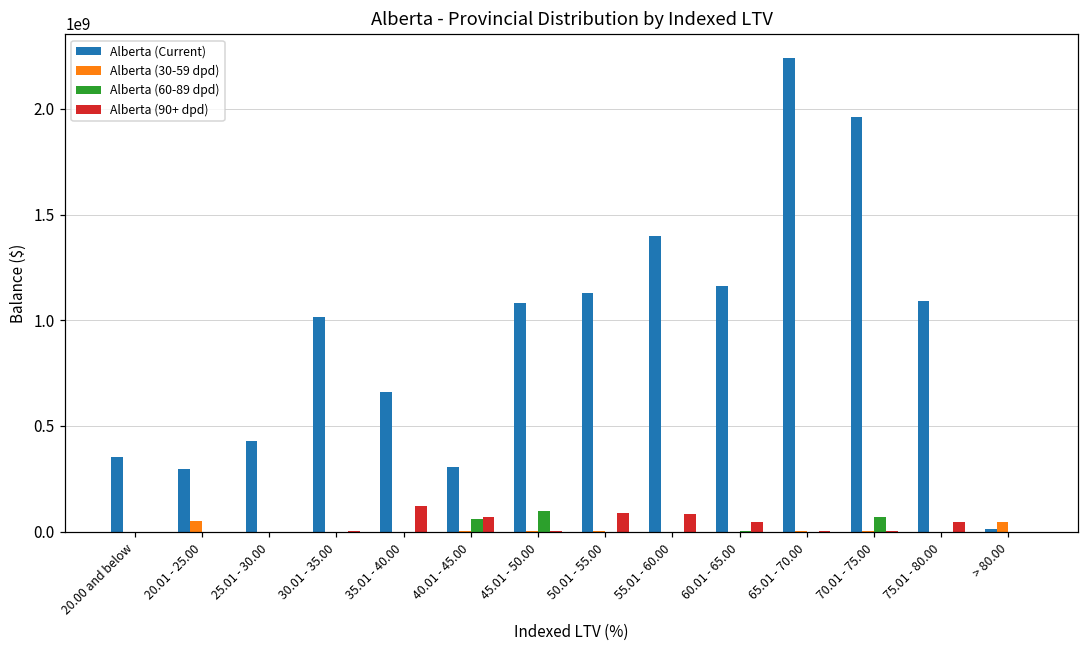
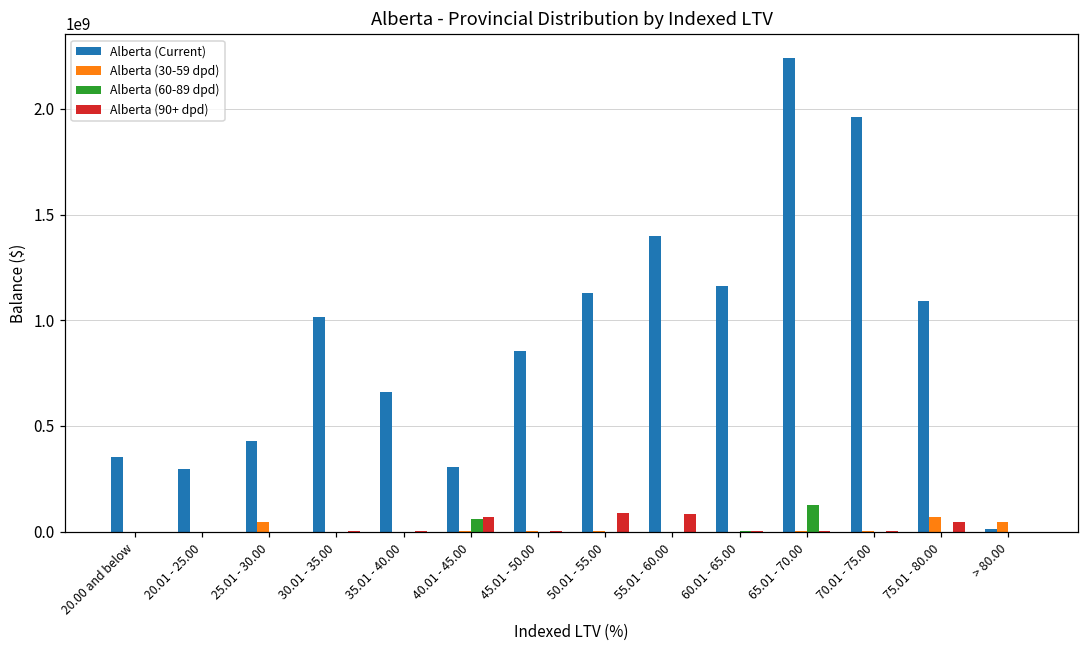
Alberta (30-59 dpd), 20.01 - 25.00: 50000000 -> 0
Alberta (30-59 dpd), 25.01 - 30.00: 0 -> 50000000
Alberta (90+ dpd), 35.01 - 40.00: 120000000 -> 0
Alberta (Current), 45.01 - 50.00: 1080000000 -> 850000000
Alberta (60-89 dpd), 45.01 - 50.00: 100000000 -> 0
Alberta (90+ dpd), 60.01 - 65.00: 50000000 -> 0
Alberta (60-89 dpd), 65.01 - 70.00: 0 -> 120000000
Alberta (60-89 dpd), 70.01 - 75.00: 70000000 -> 0
Alberta (30-59 dpd), 75.01 - 80.00: 0 -> 70000000
